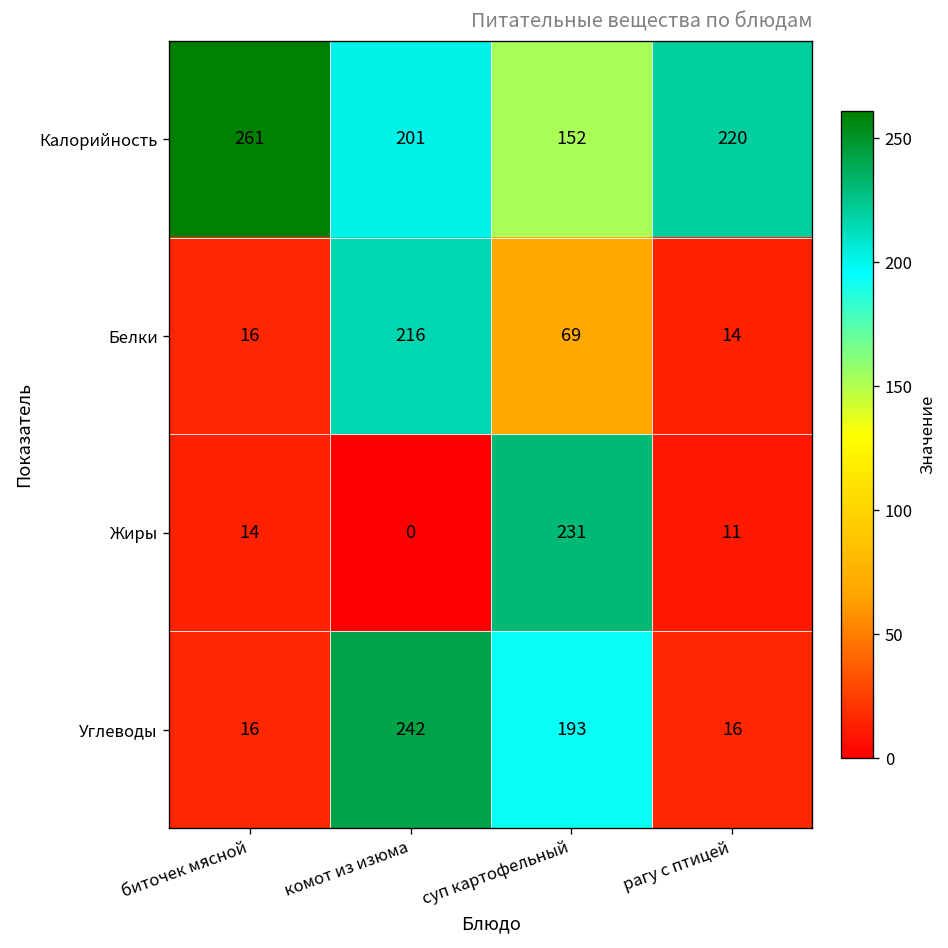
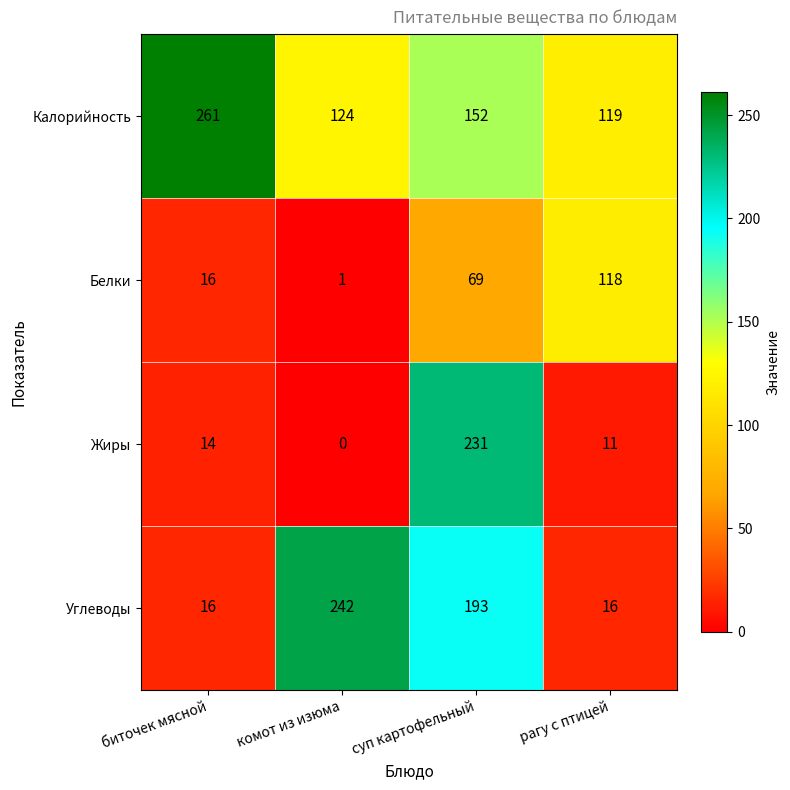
Калорийность, комот из изюма: 201 -> 124
Калорийность, рагу с птицей: 220 -> 119
Белки, комот из изюма: 216 -> 1
Белки, рагу с птицей: 14 -> 118
